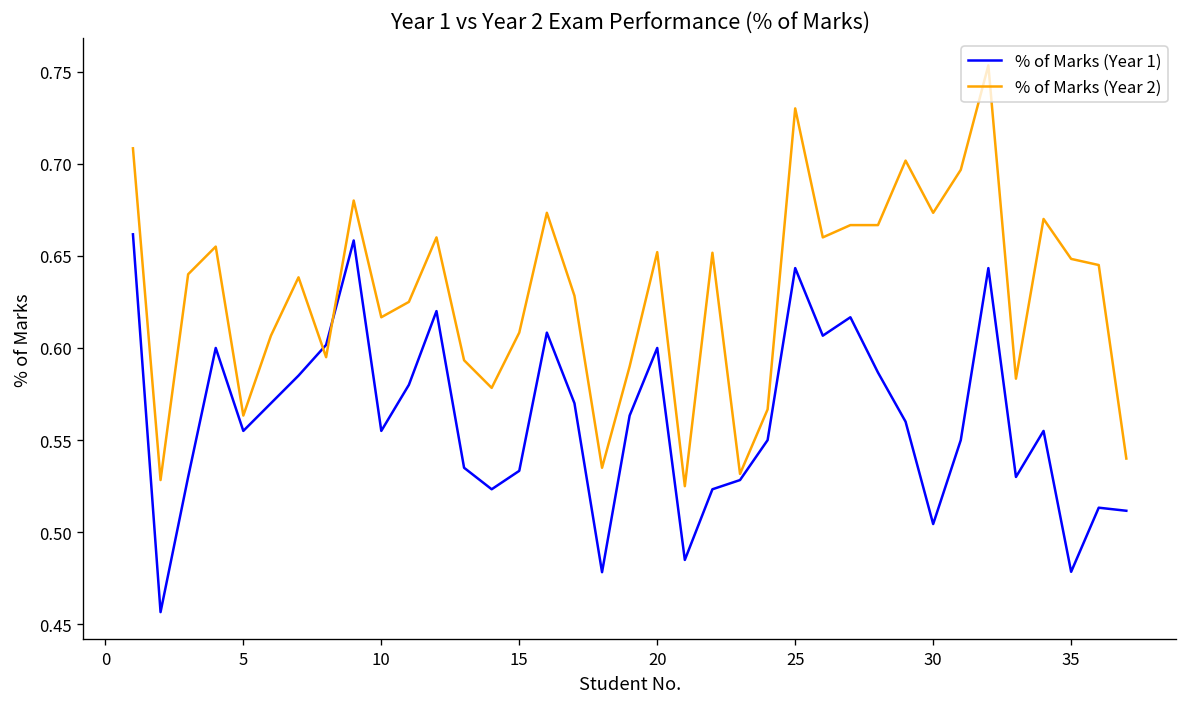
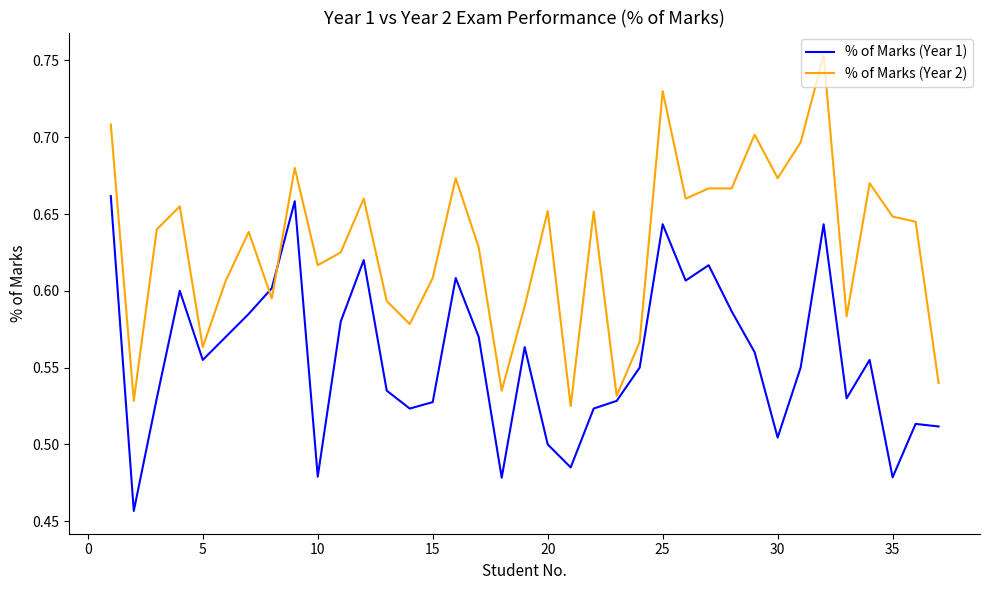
% of Marks (Year 1), 10: 0.555 -> 0.479
% of Marks (Year 1), 15: 0.533 -> 0.528
% of Marks (Year 1), 20: 0.6 -> 0.5
